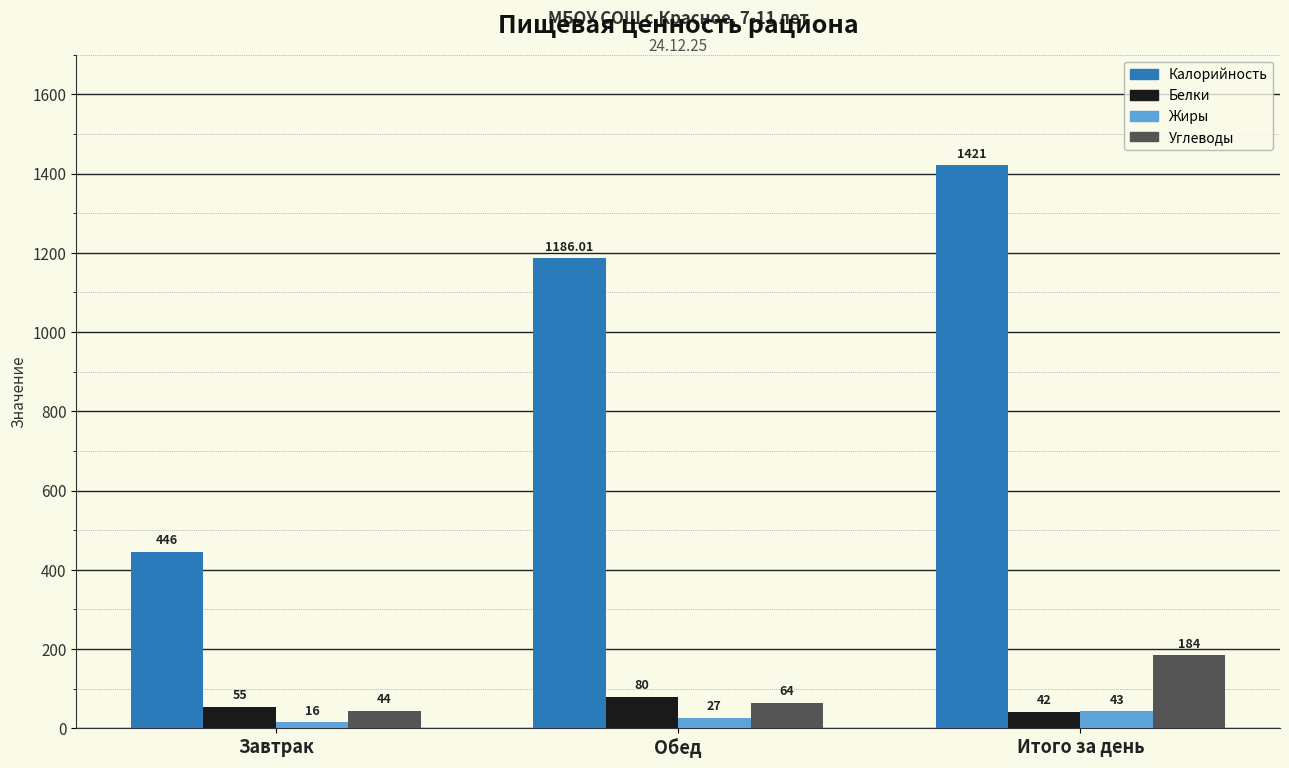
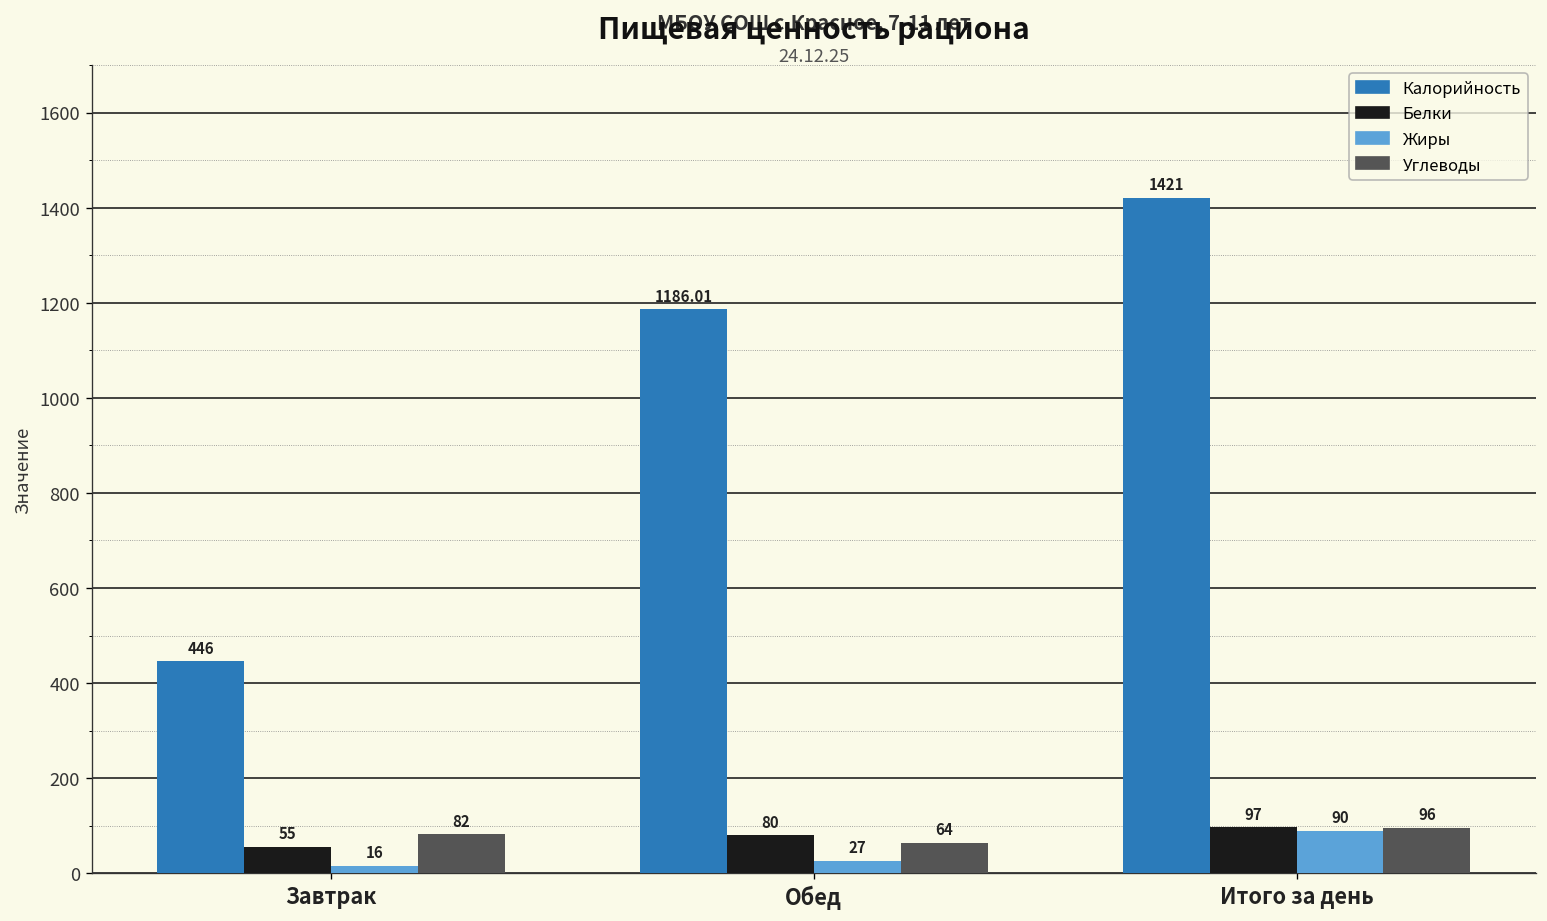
Углеводы, Завтрак: 44 -> 82
Белки, Итого за день: 42 -> 97
Жиры, Итого за день: 43 -> 90
Углеводы, Итого за день: 184 -> 96
